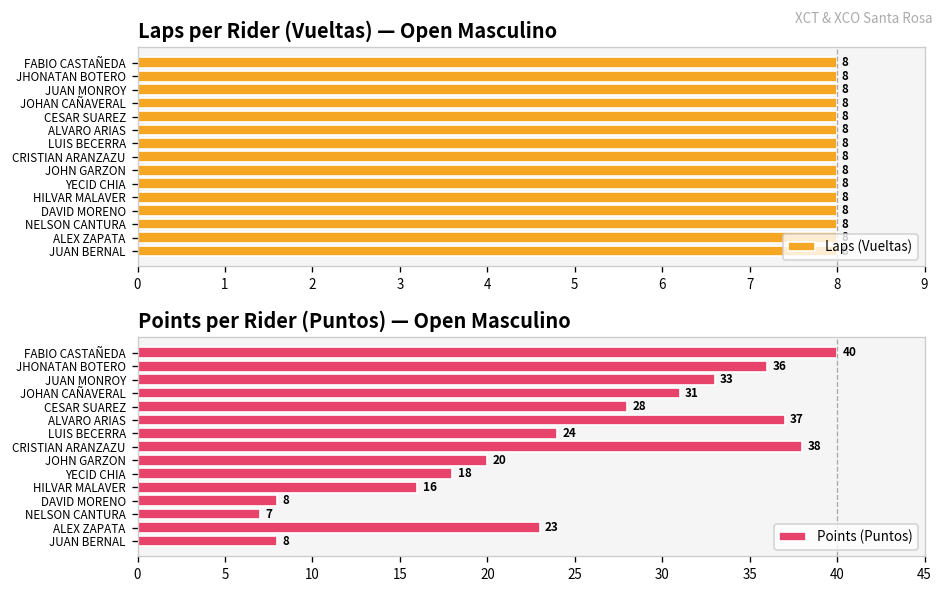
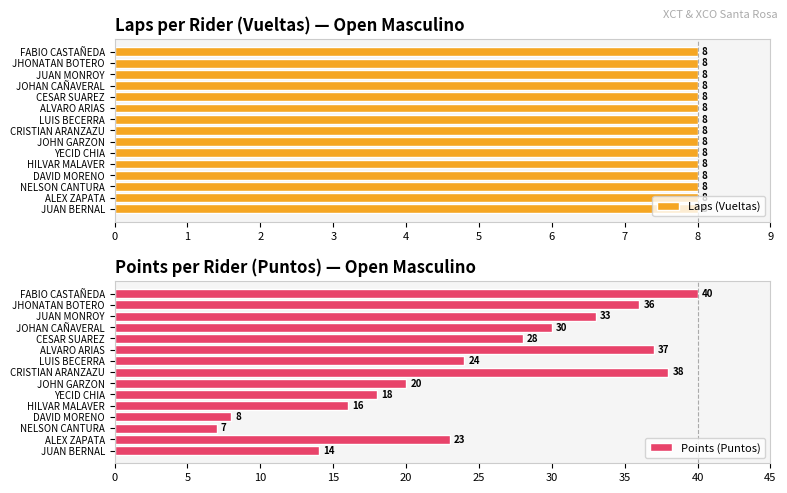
Points per Rider (Puntos) — Open Masculino, JOHAN CAÑAVERAL: 31 -> 30
Points per Rider (Puntos) — Open Masculino, JUAN BERNAL: 8 -> 14
